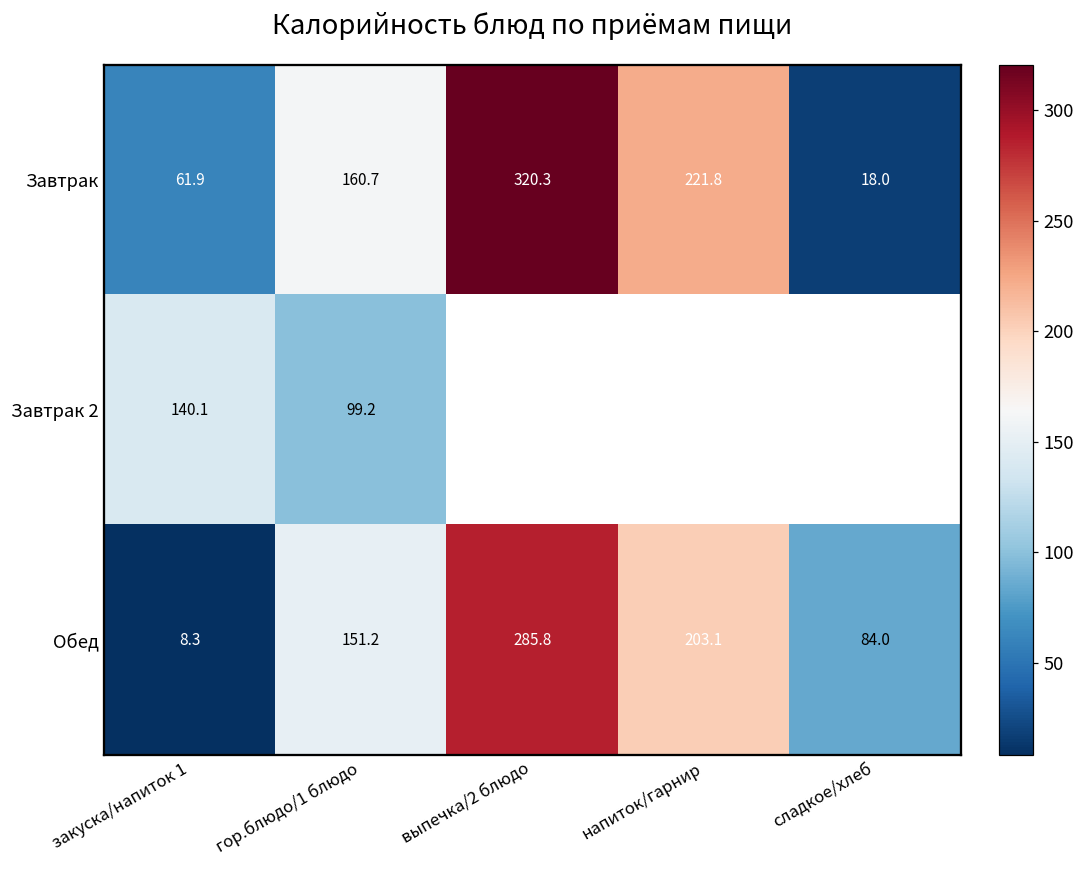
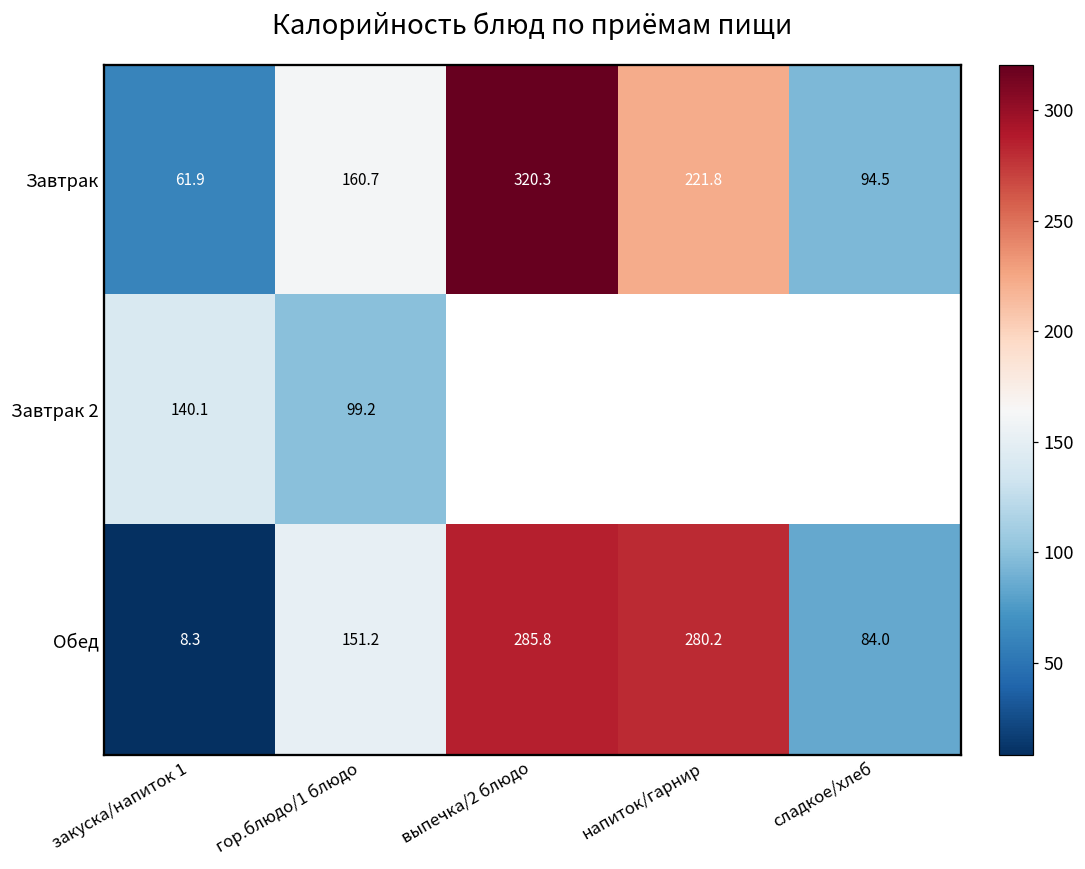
Завтрак, сладкое/хлеб: 18.0 -> 94.5
Обед, напиток/гарнир: 203.1 -> 280.2
